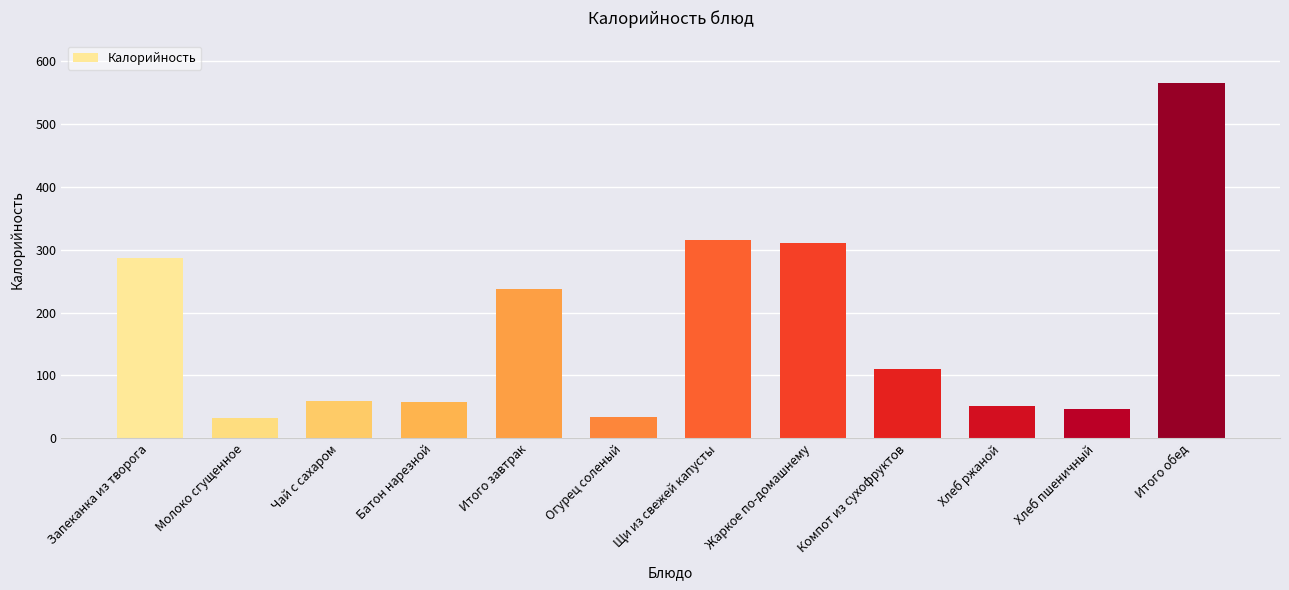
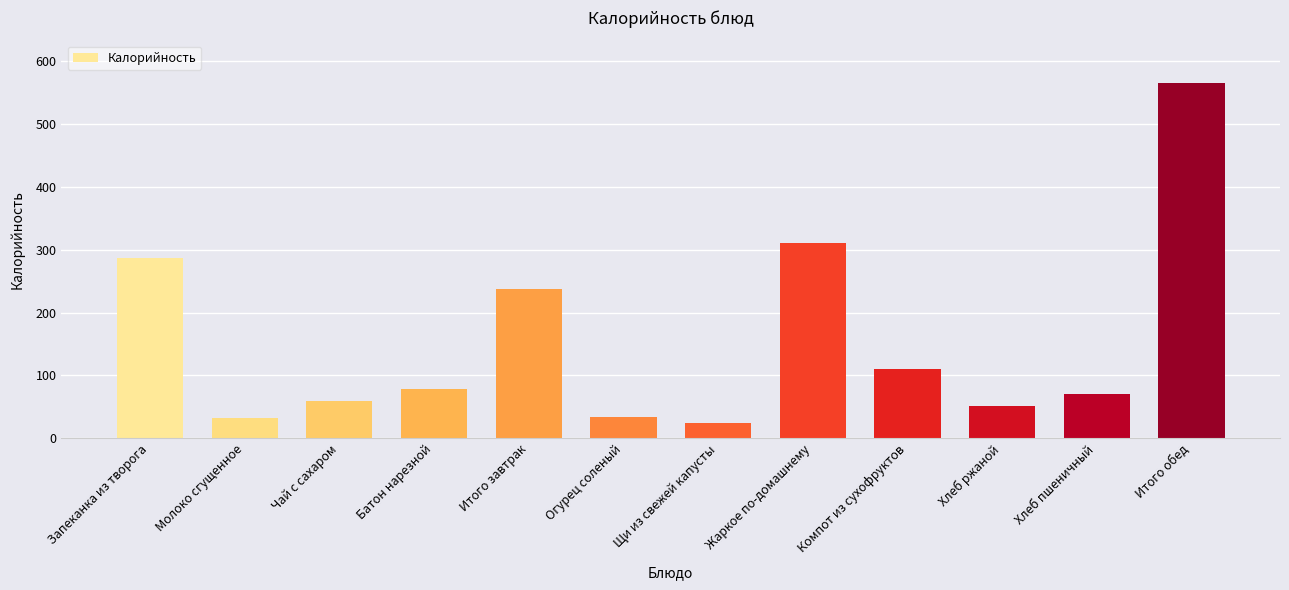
Батон нарезной: 60 -> 80
Щи из свежей капусты: 310 -> 20
Хлеб пшеничный: 50 -> 70
